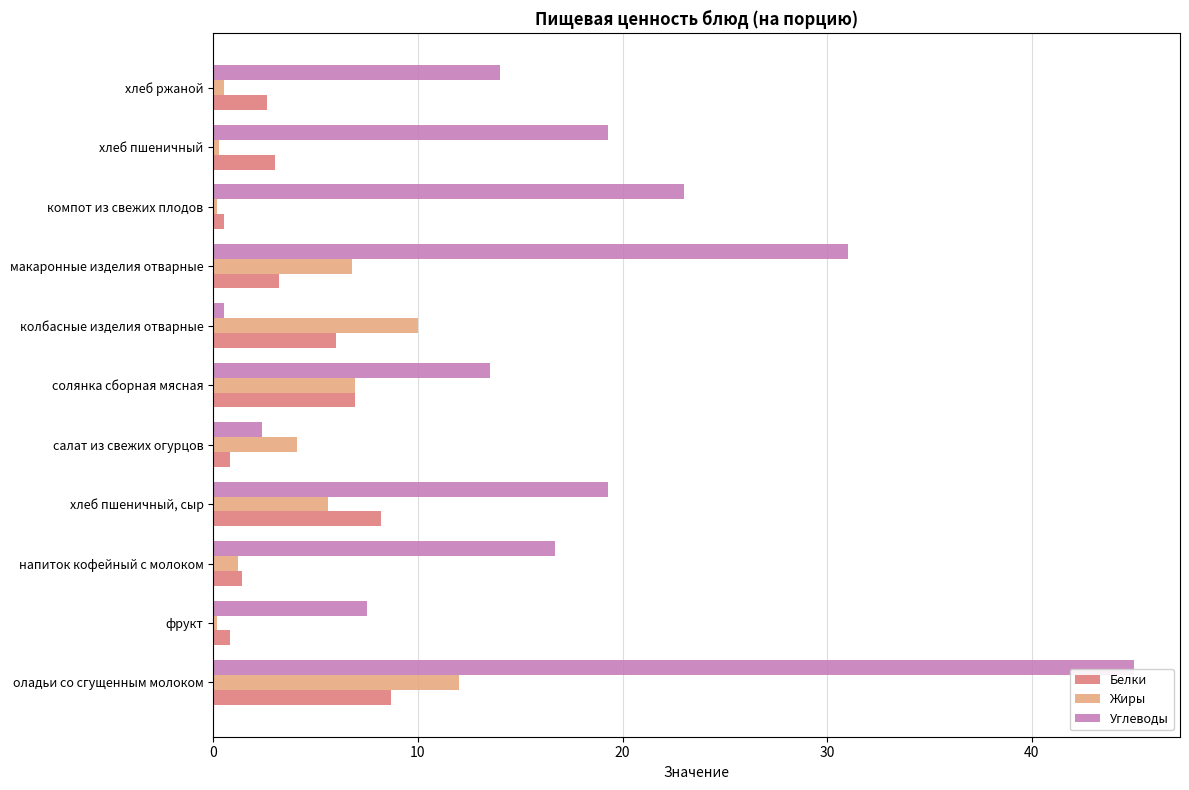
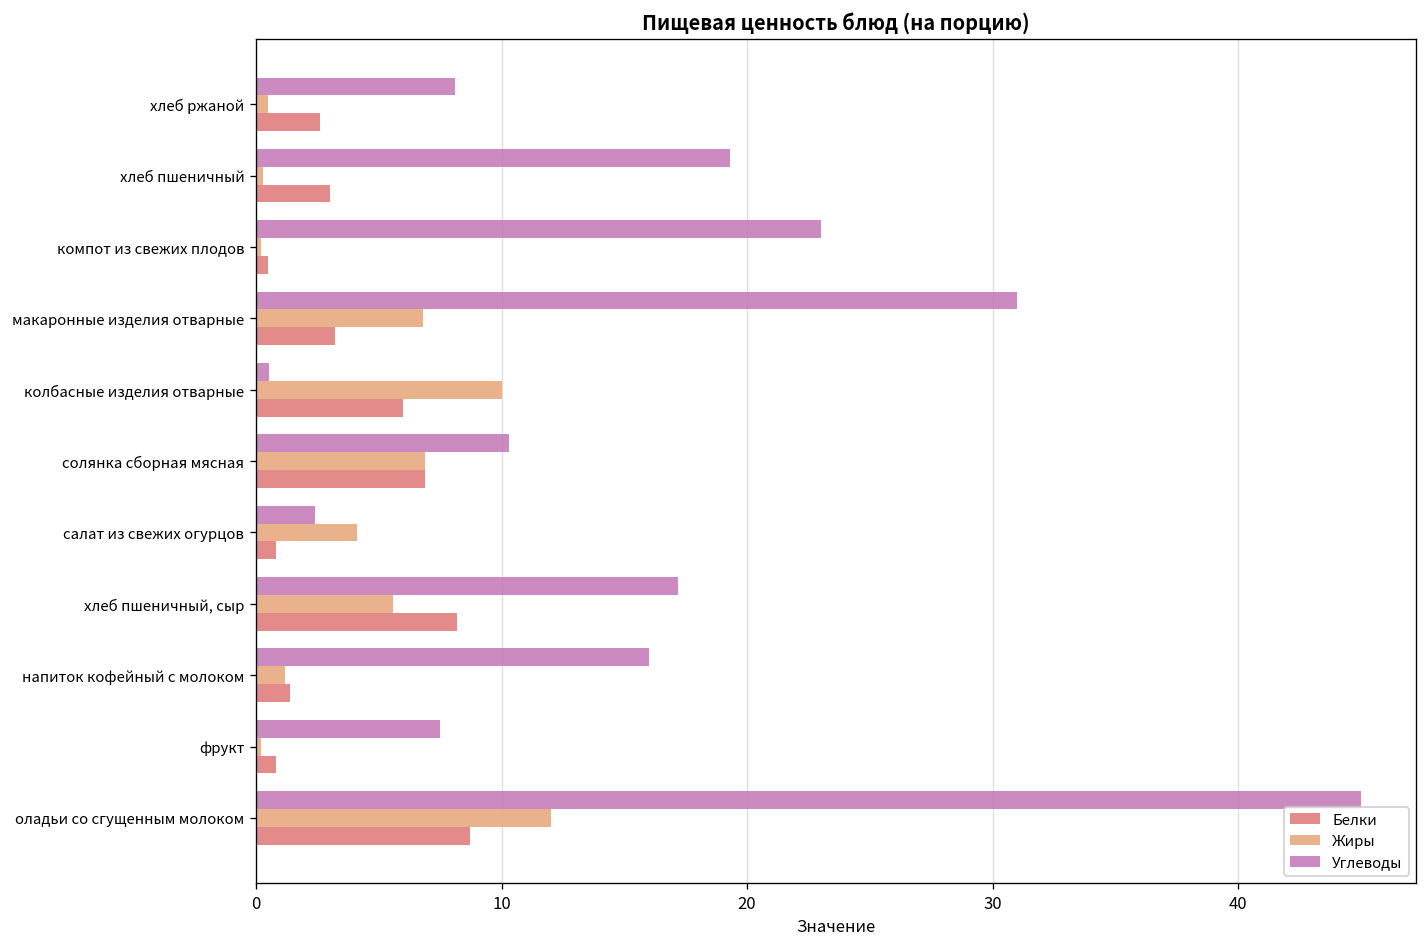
Углеводы, хлеб ржаной: 14.0 -> 8.1
Углеводы, солянка сборная мясная: 13.5 -> 10.3
Углеводы, хлеб пшеничный, сыр: 19.3 -> 17.2
Углеводы, напиток кофейный с молоком: 16.7 -> 16.0
